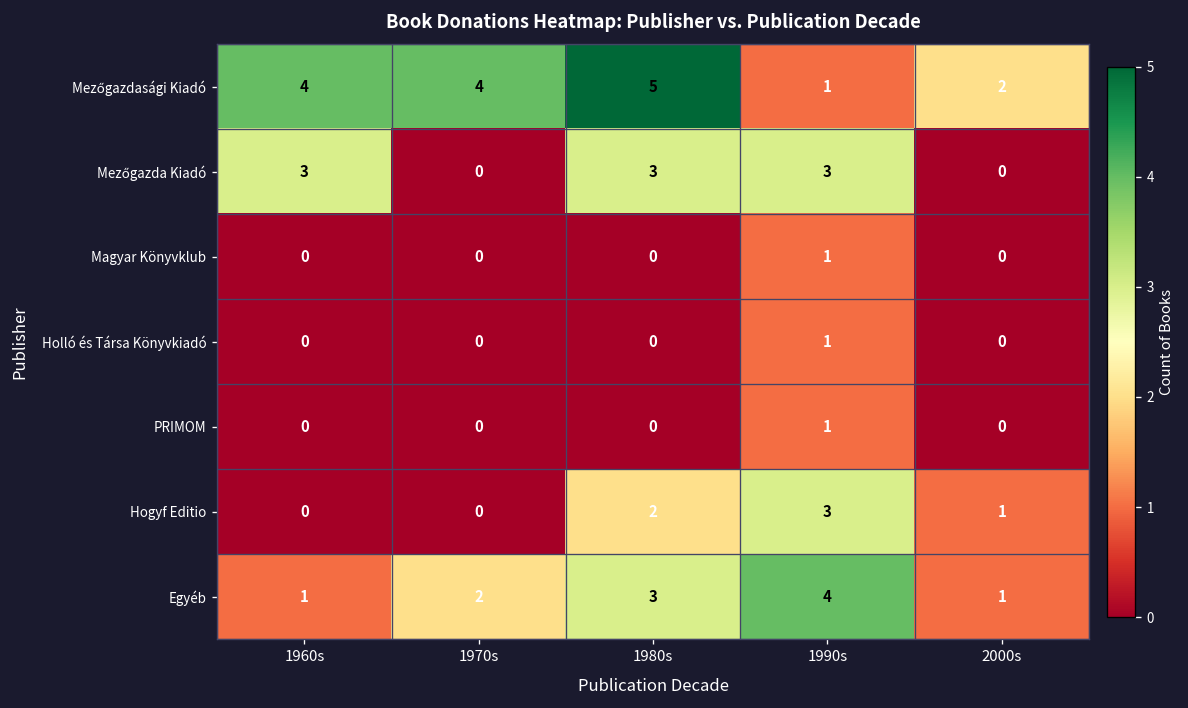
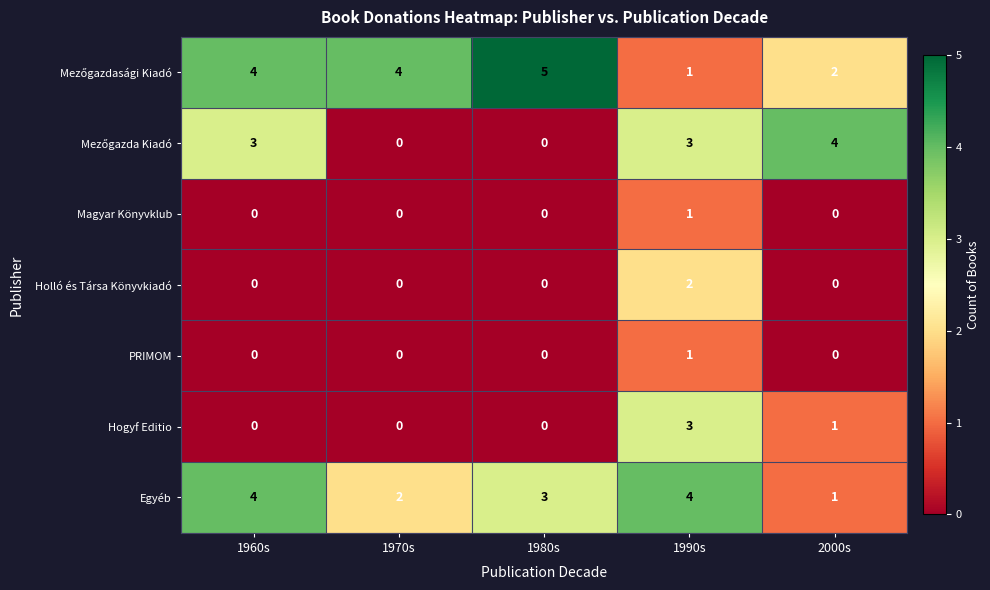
Mezőgazda Kiadó, 1980s: 3 -> 0
Mezőgazda Kiadó, 2000s: 0 -> 4
Holló és Társa Könyvkiadó, 1990s: 1 -> 2
Hogyf Editio, 1980s: 2 -> 0
Egyéb, 1960s: 1 -> 4
